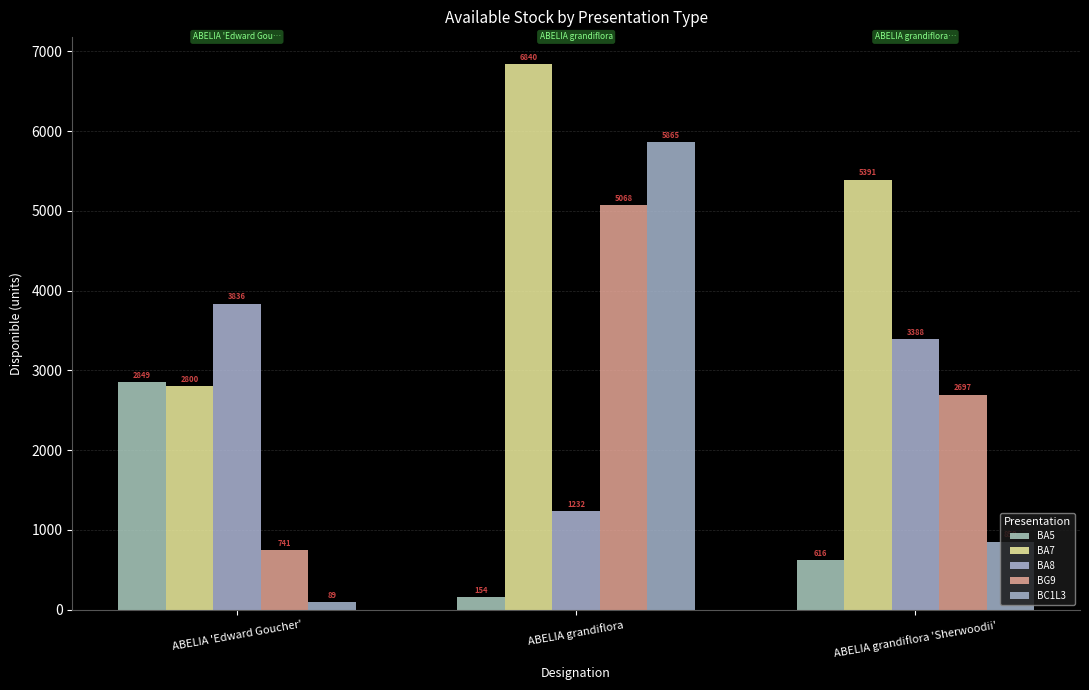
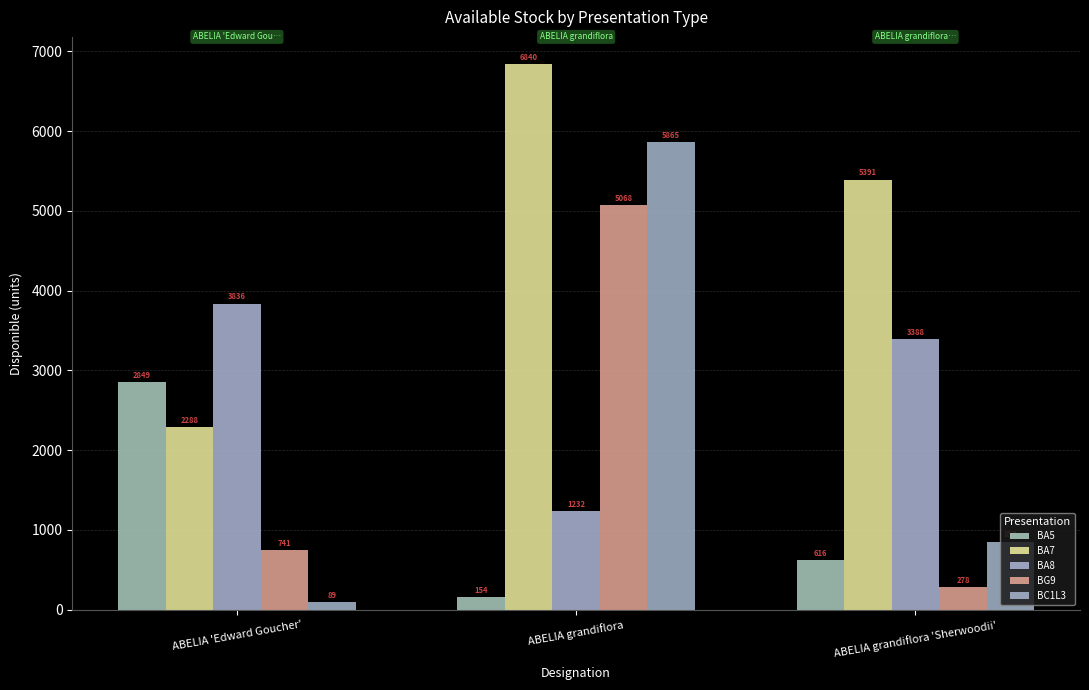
BA7, ABELIA 'Edward Goucher': 2800 -> 2288
BG9, ABELIA grandiflora 'Sherwoodii': 2697 -> 278
